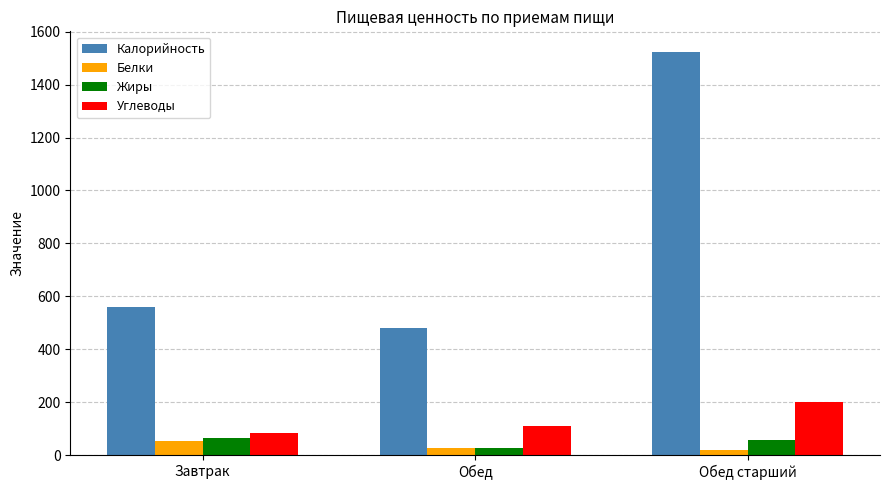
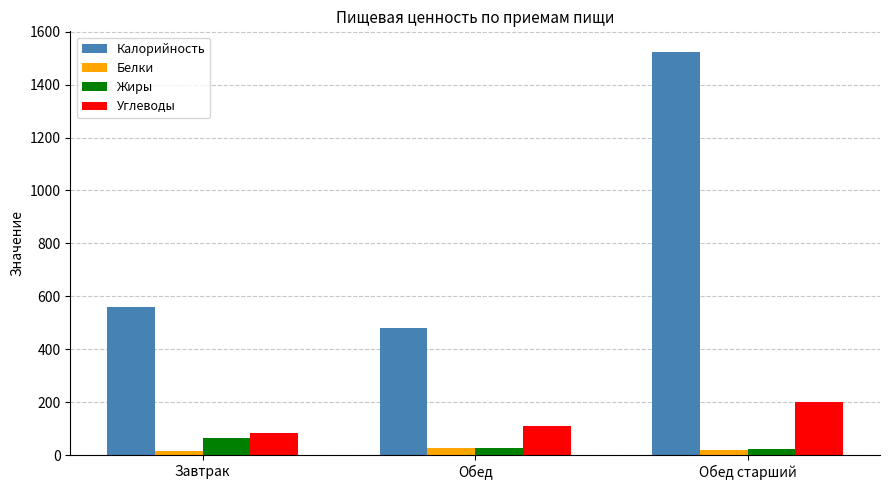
Белки, Завтрак: 50 -> 20
Жиры, Обед старший: 60 -> 20
